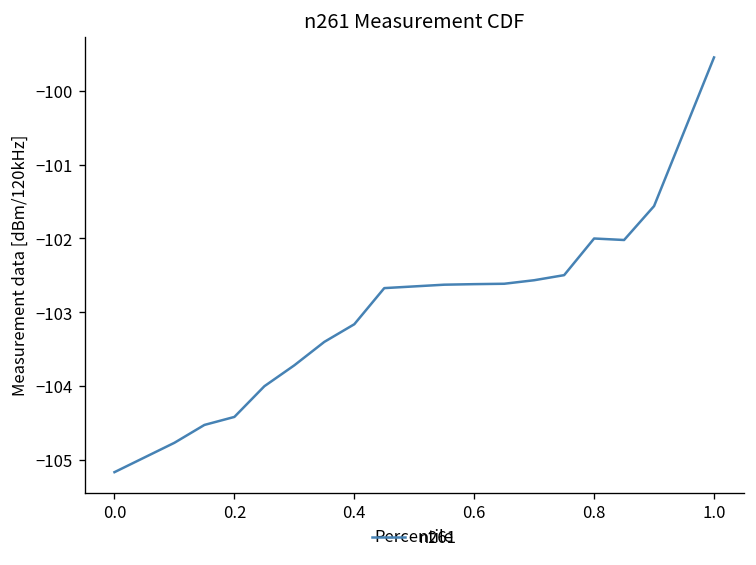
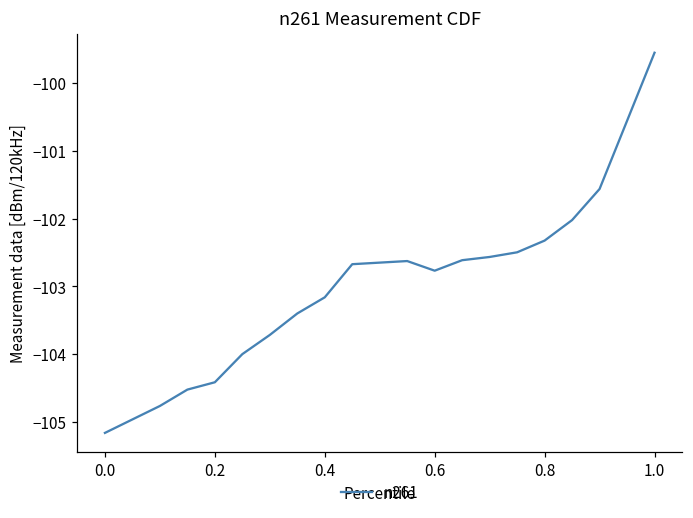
0.6: -102.6 -> -102.8
0.8: -102.0 -> -102.3
